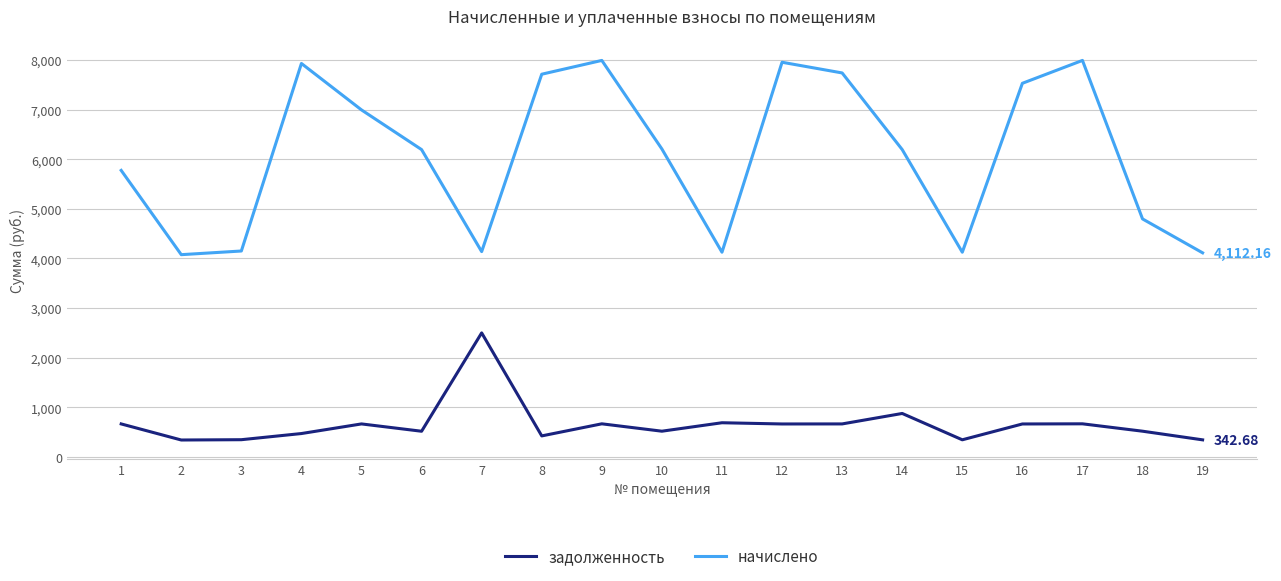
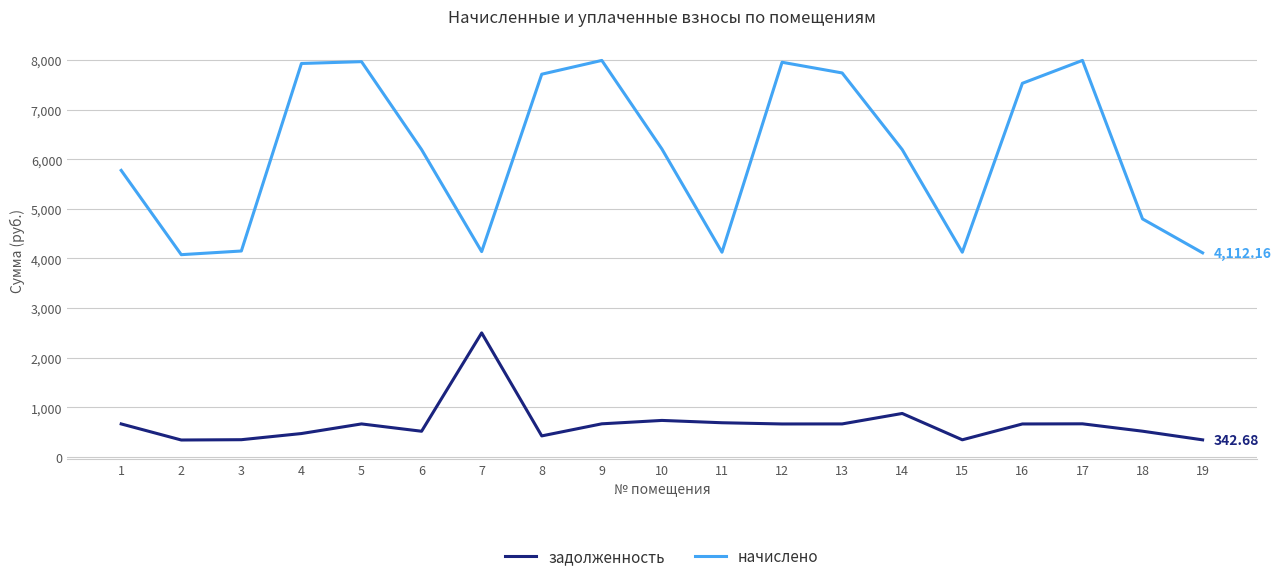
начислено, 5: 7,000 -> 8,000
задолженность, 10: 500 -> 700
